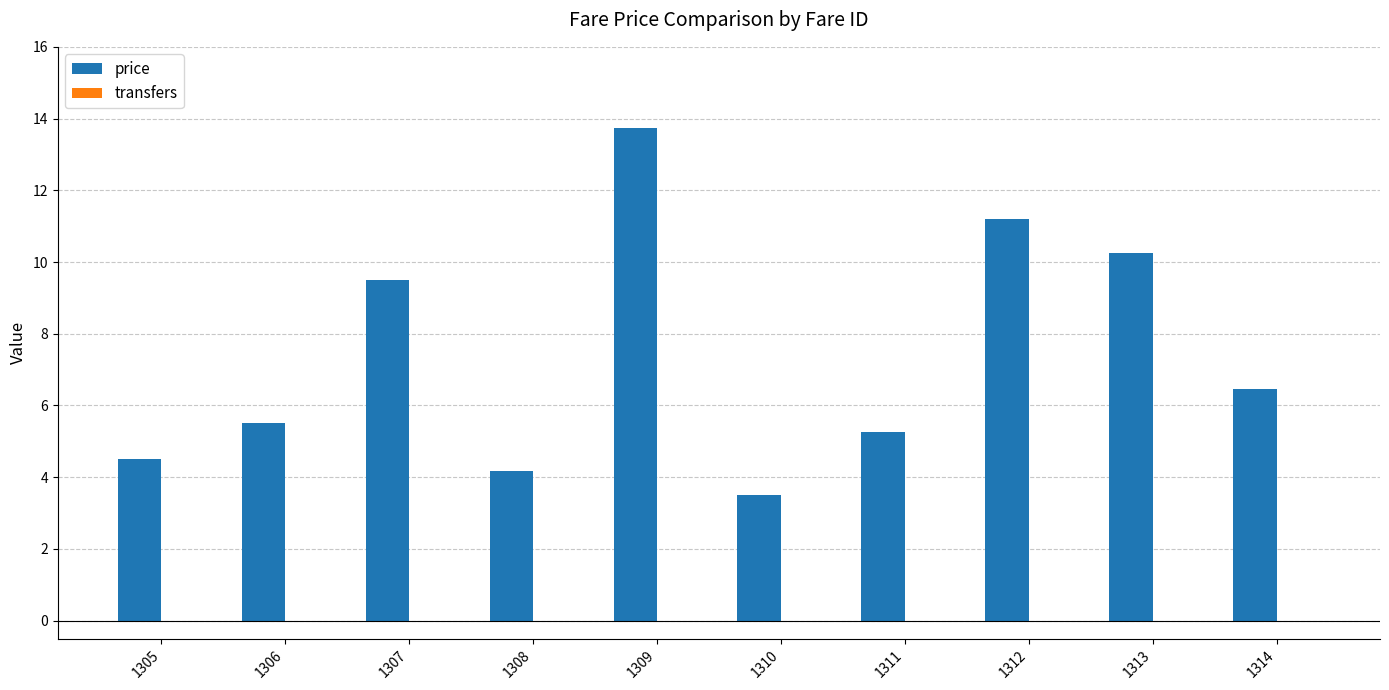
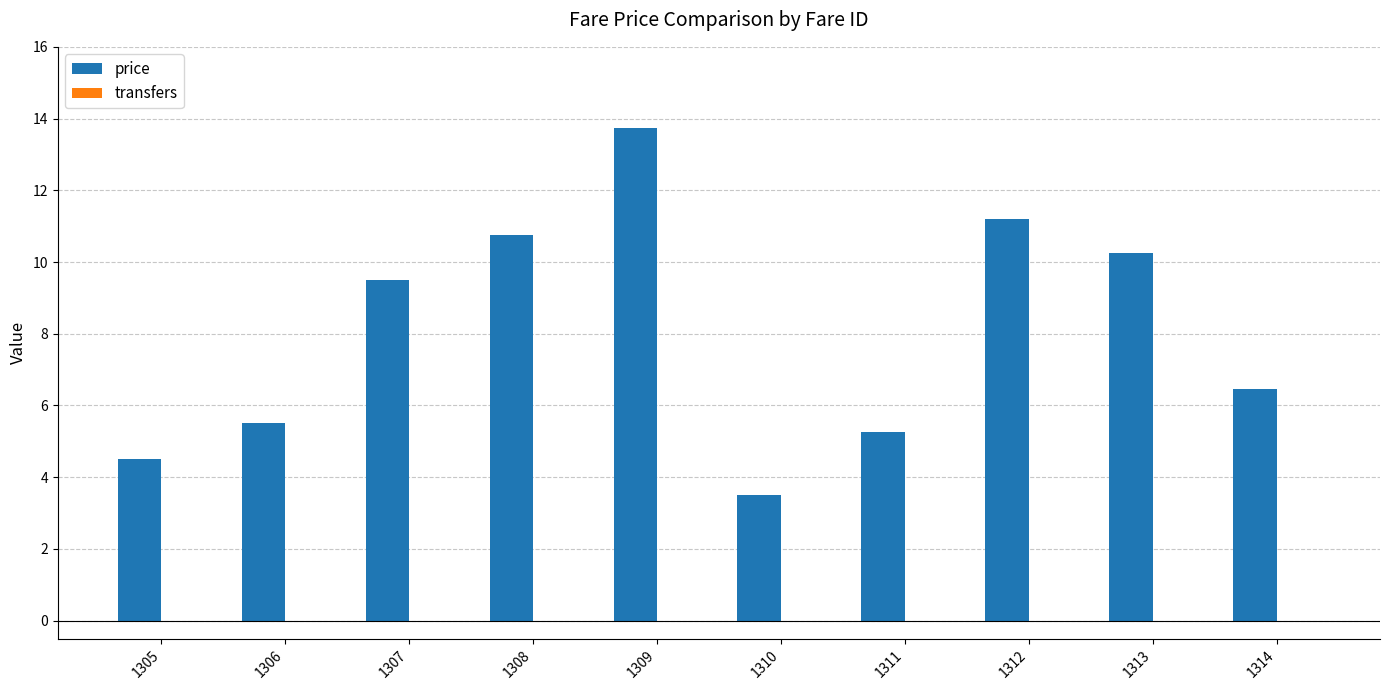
price, 1308: 4.2 -> 10.8
